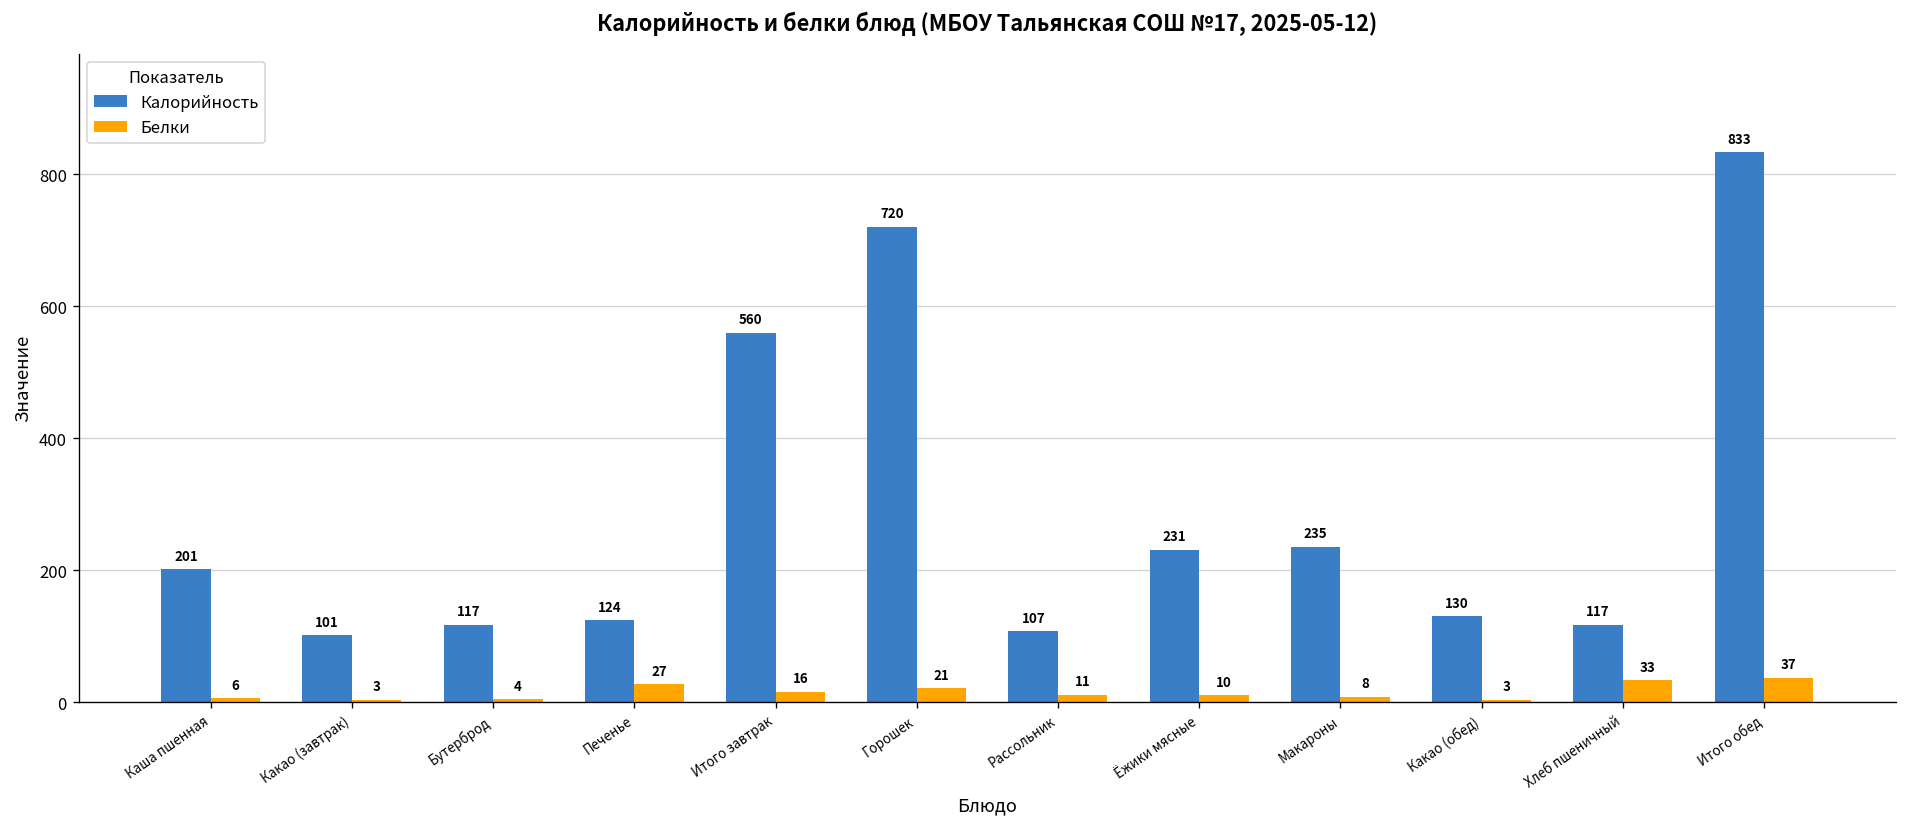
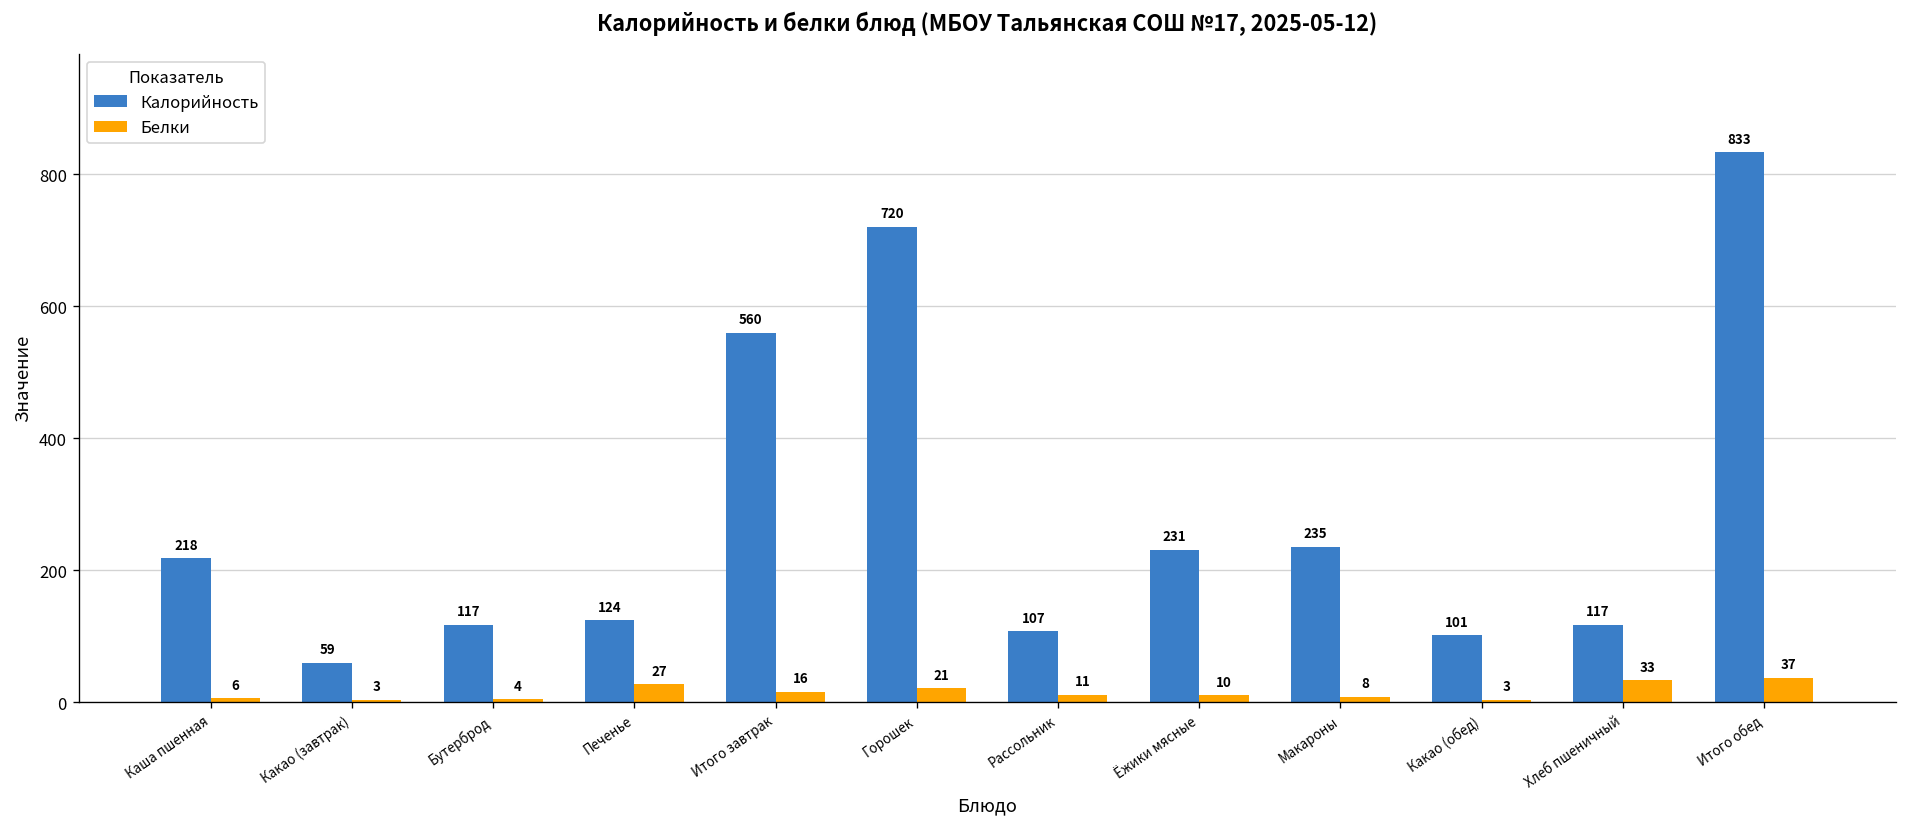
Калорийность, Каша пшенная: 201 -> 218
Калорийность, Какао (завтрак): 101 -> 59
Калорийность, Какао (обед): 130 -> 101
